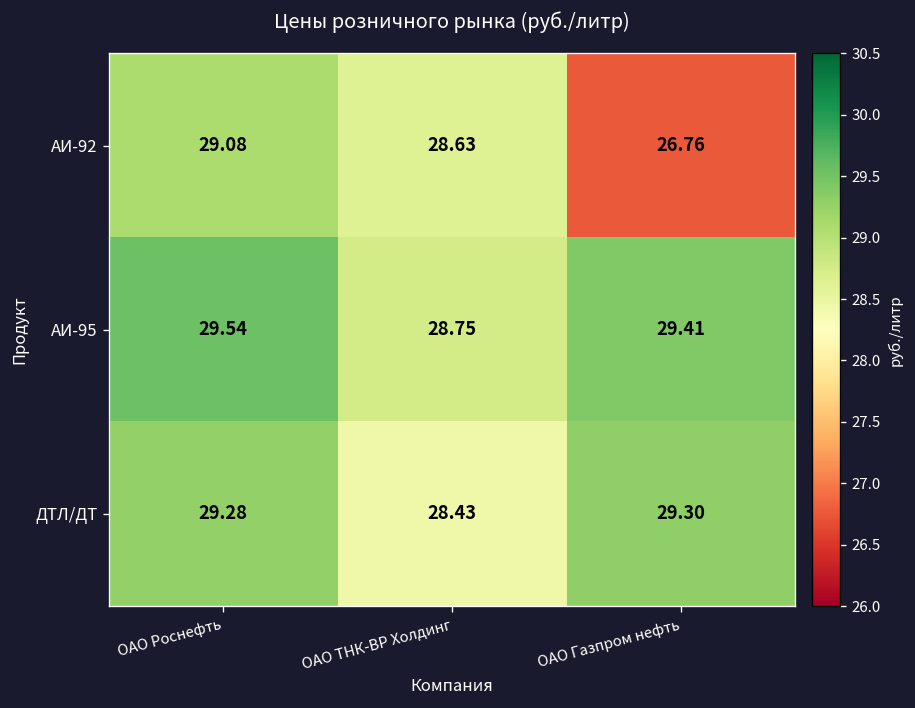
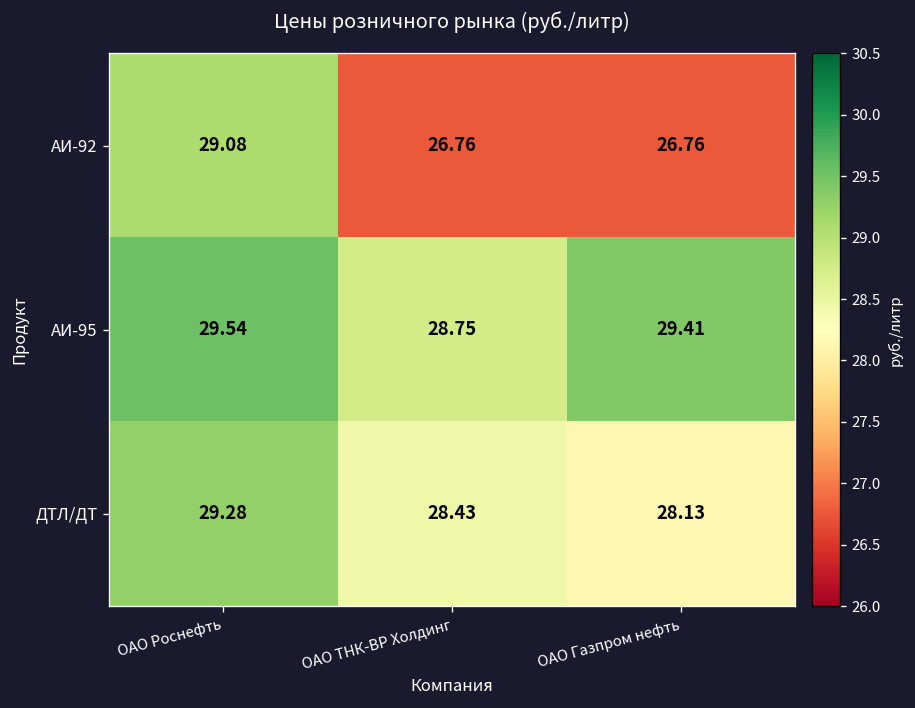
АИ-92, ОАО ТНК-ВР Холдинг: 28.63 -> 26.76
ДТЛ/ДТ, ОАО Газпром нефть: 29.30 -> 28.13
